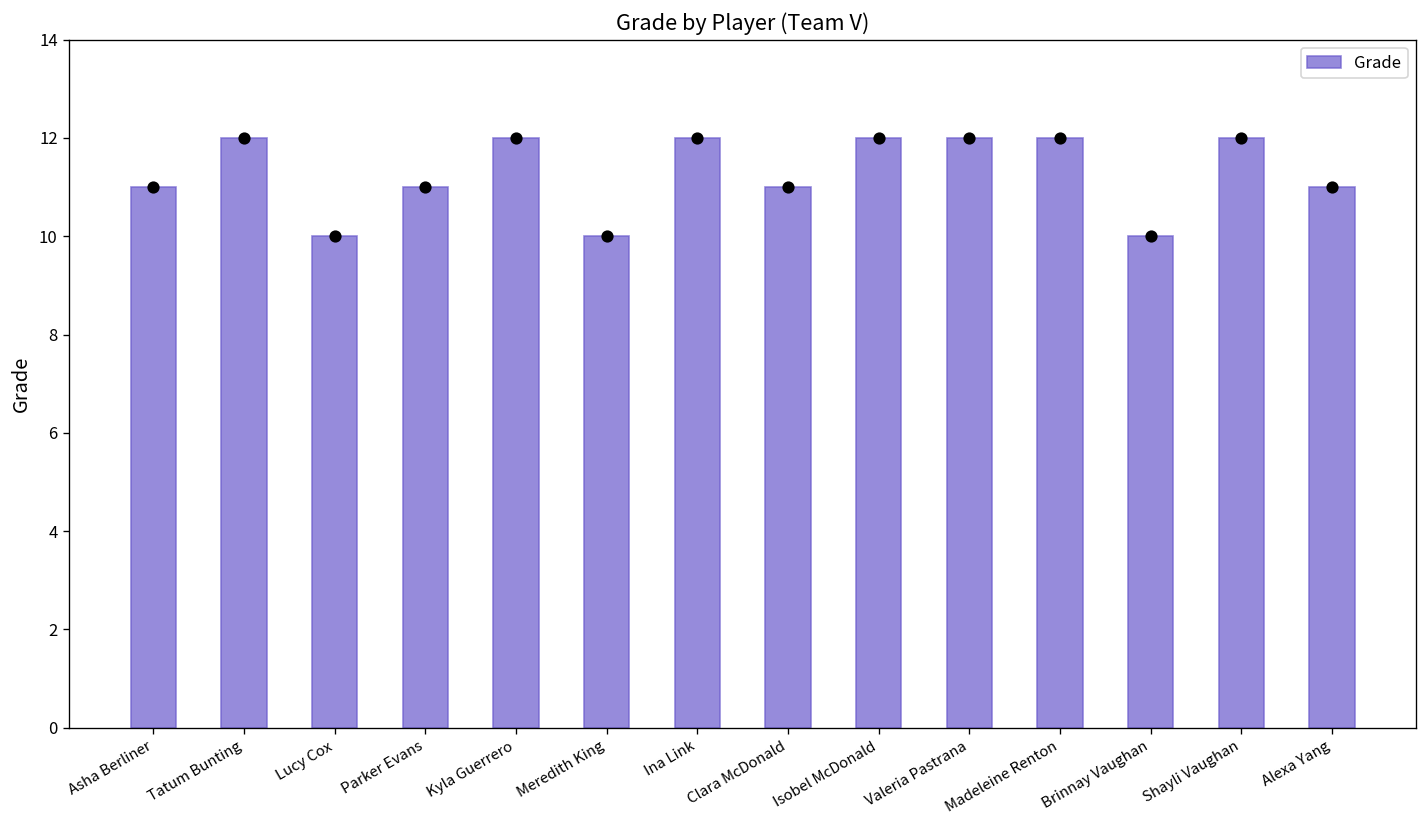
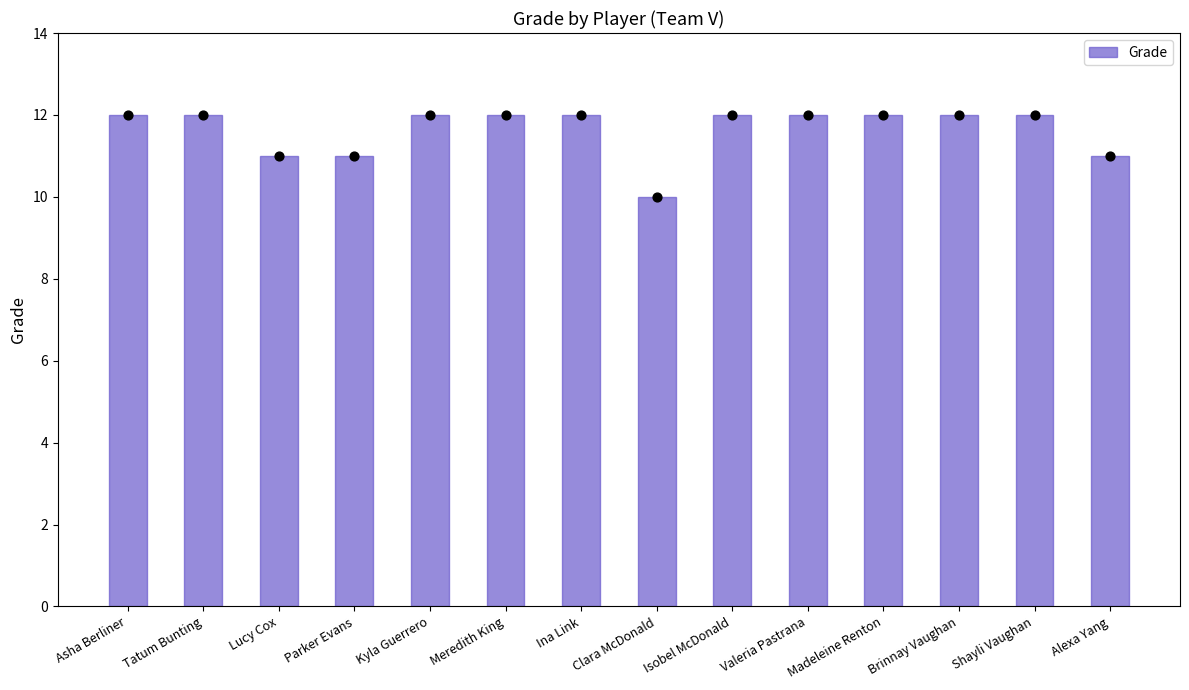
Asha Berliner: 11 -> 12
Lucy Cox: 10 -> 11
Meredith King: 10 -> 12
Clara McDonald: 11 -> 10
Brinnay Vaughan: 10 -> 12
